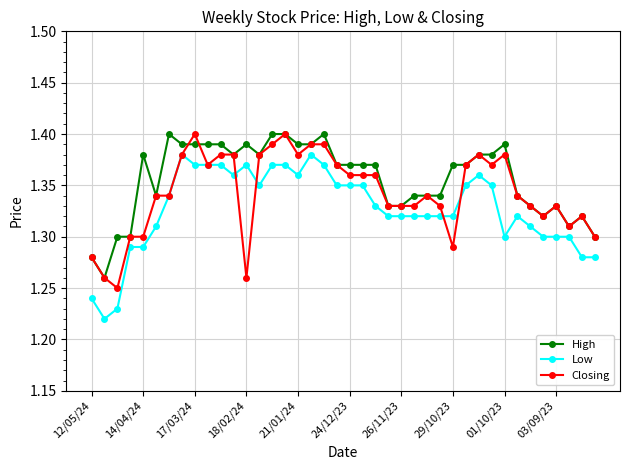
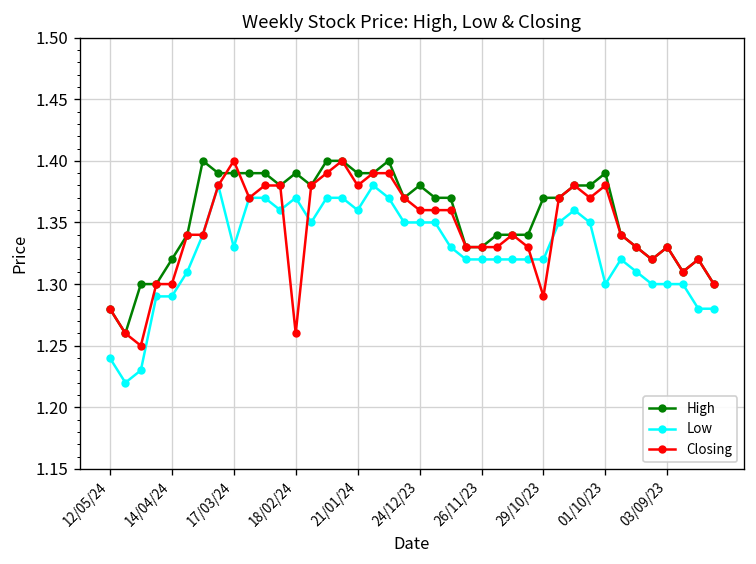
High, 14/04/24: 1.38 -> 1.32
Low, 17/03/24: 1.37 -> 1.33
High, 24/12/23: 1.37 -> 1.38
